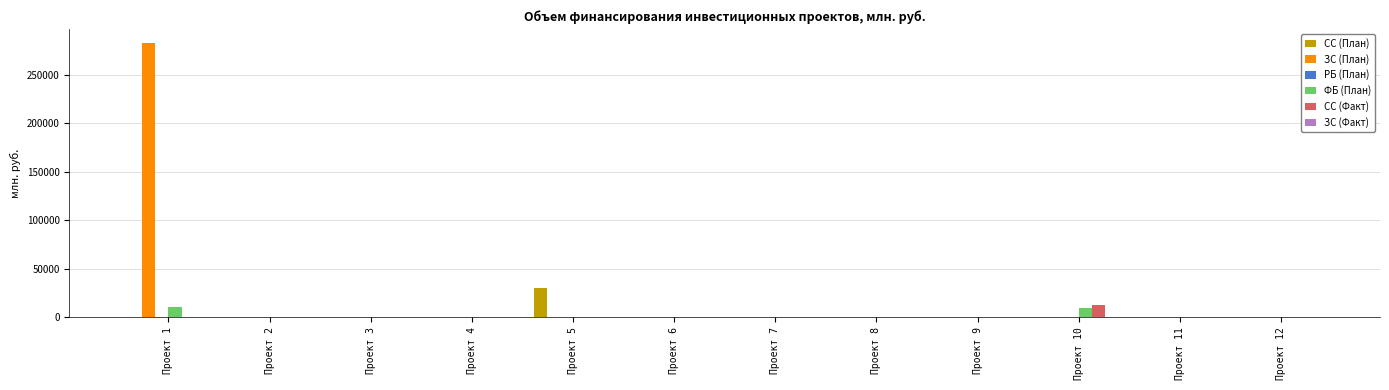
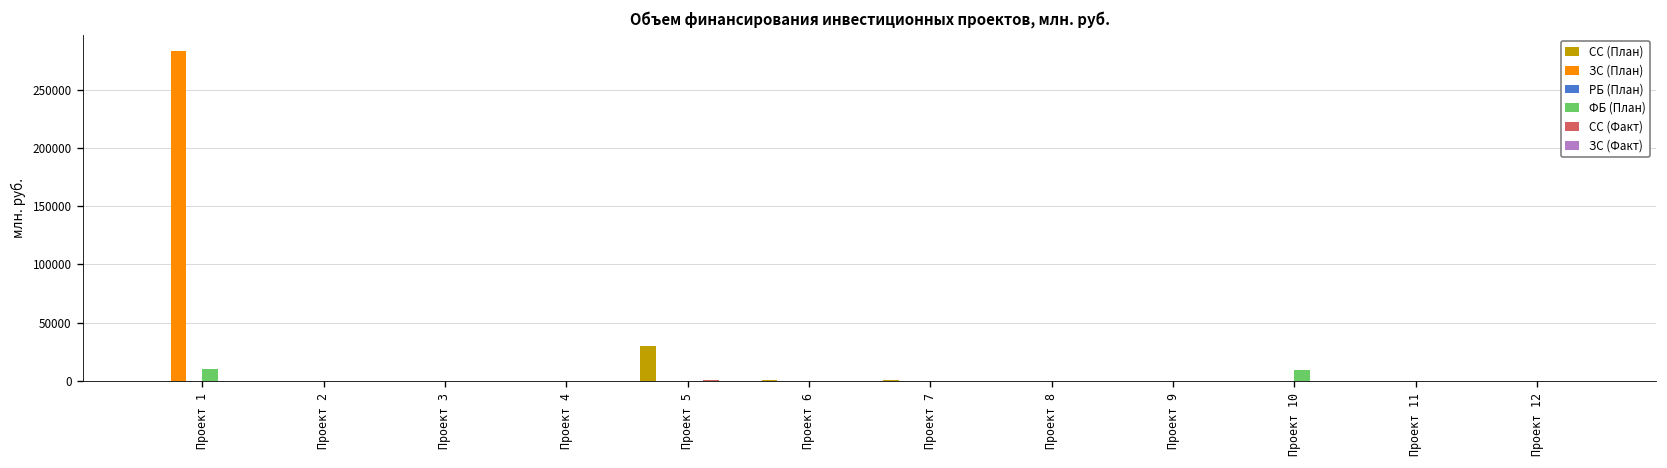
СС (Факт), Проект 10: 10000 -> 0
